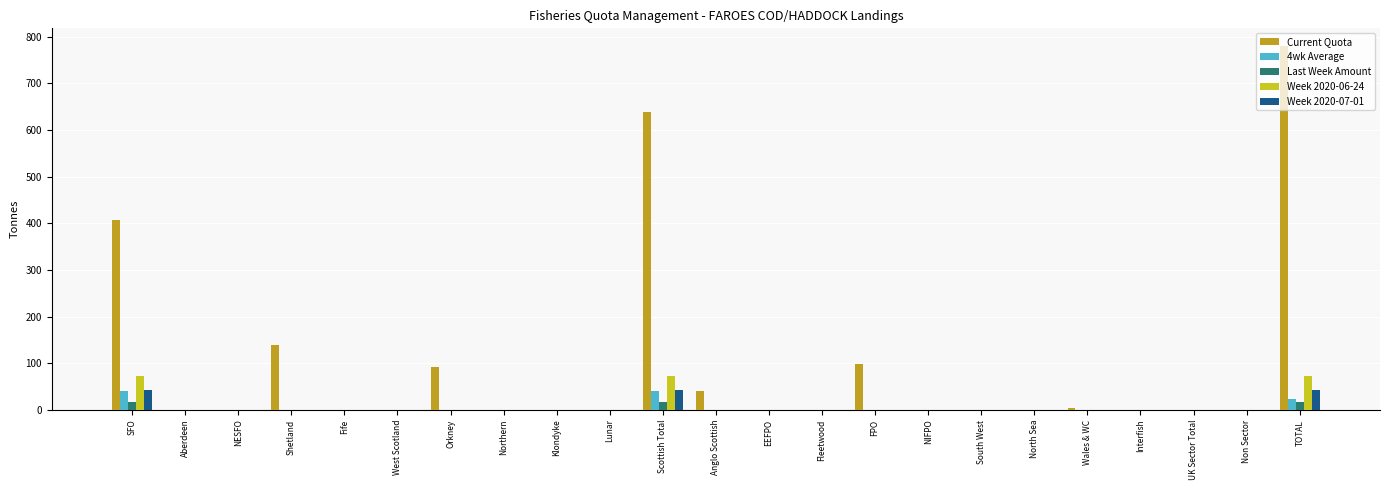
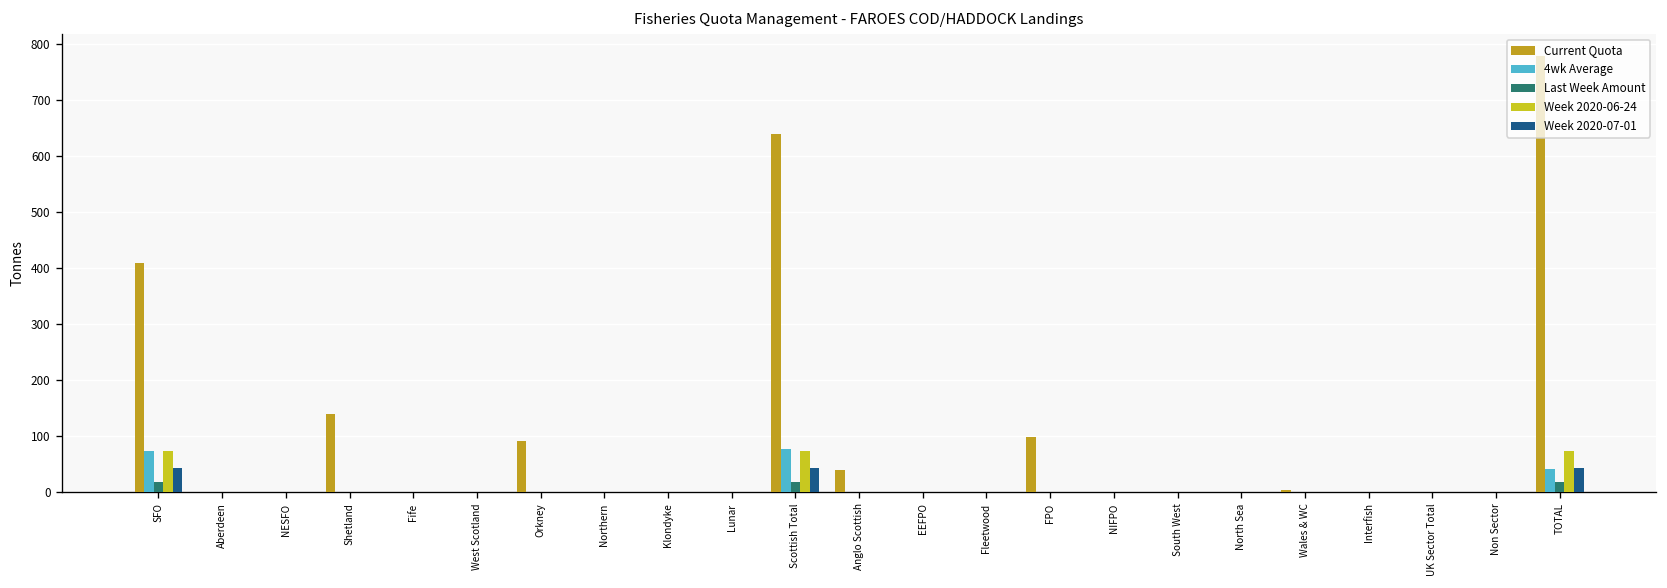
4wk Average, SFO: 40 -> 70
4wk Average, Scottish Total: 40 -> 80
4wk Average, TOTAL: 20 -> 40
